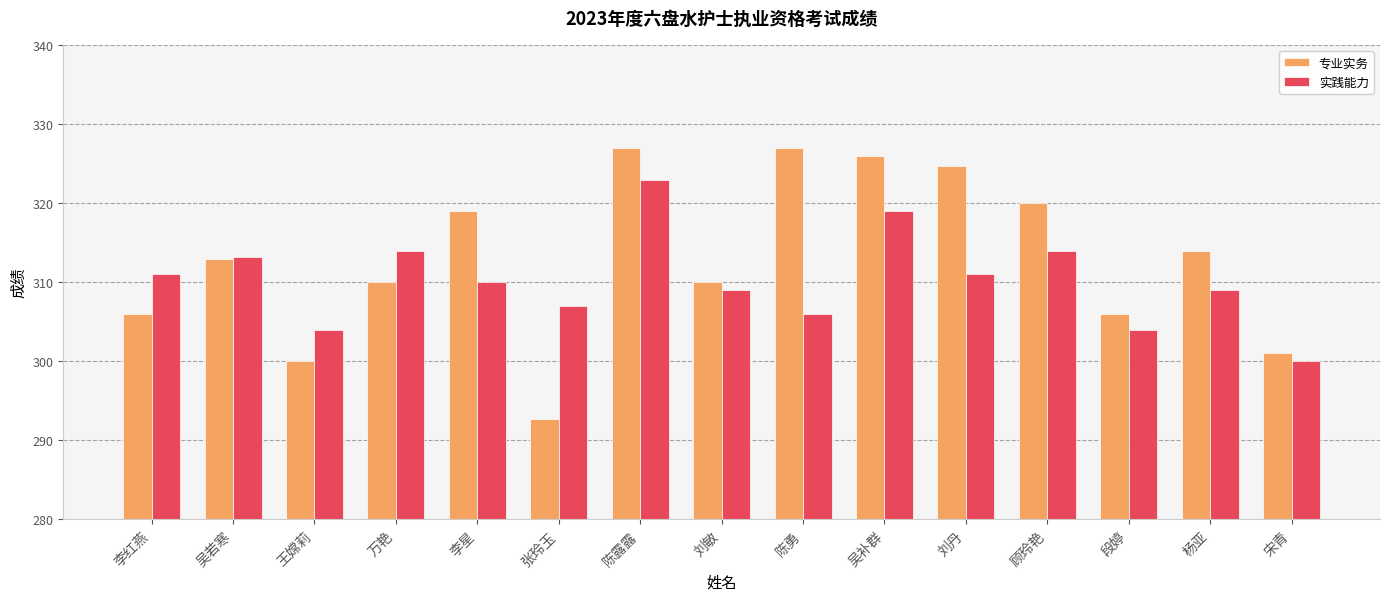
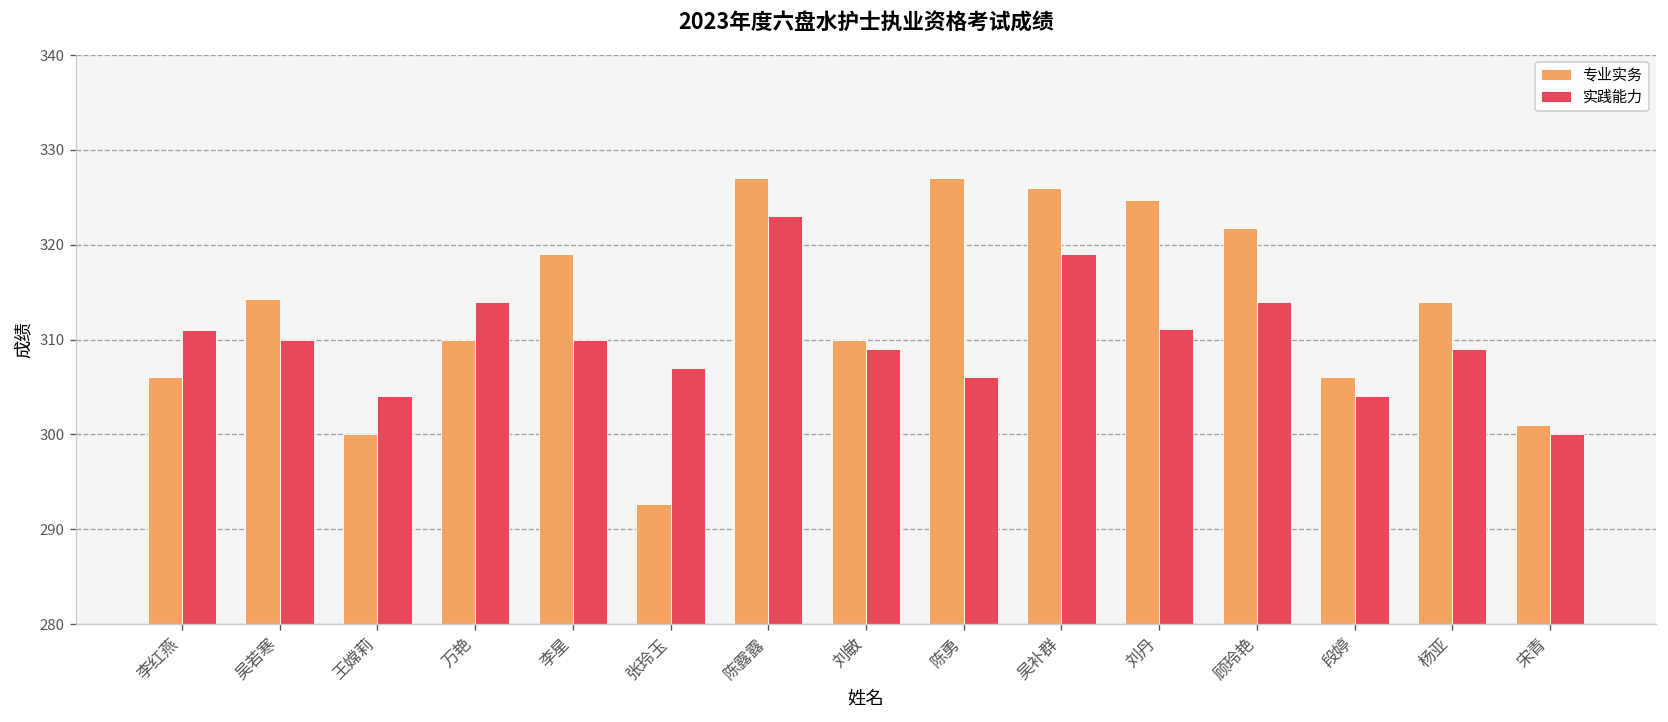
专业实务, 吴若寒: 313 -> 314
实践能力, 吴若寒: 313 -> 310
专业实务, 顾玲艳: 320 -> 322
